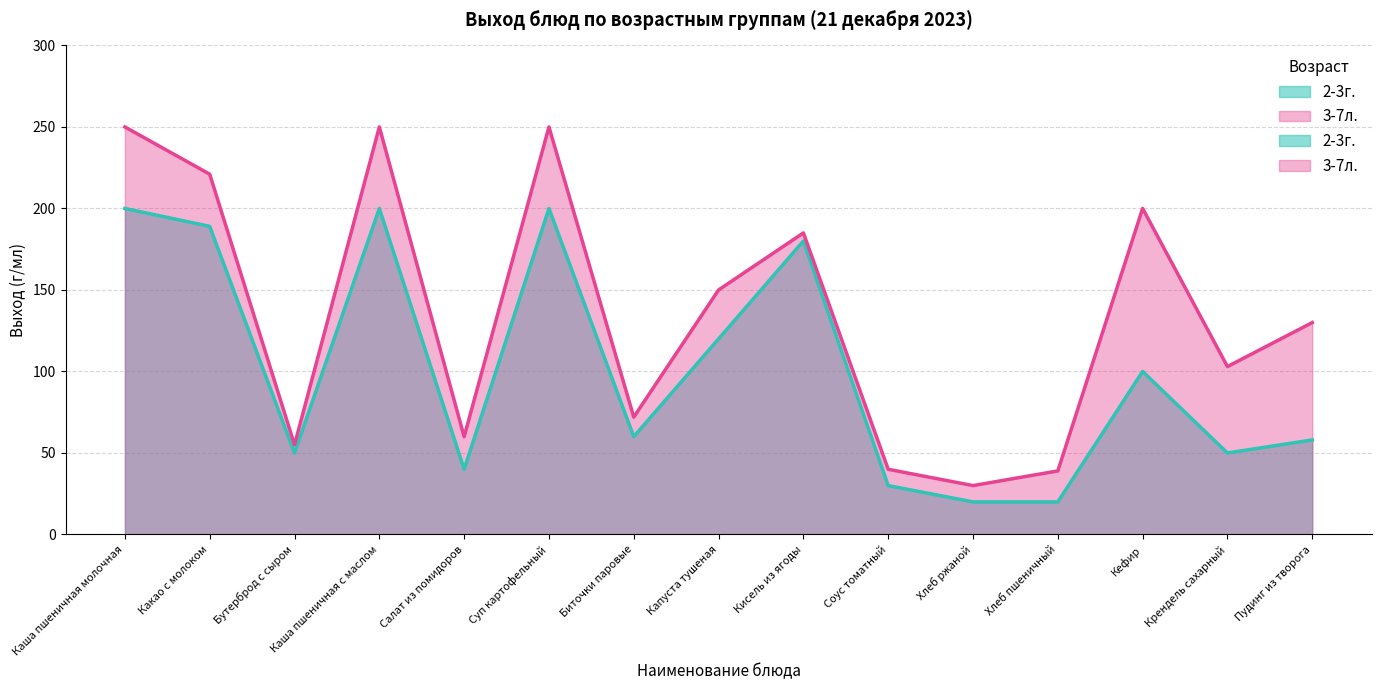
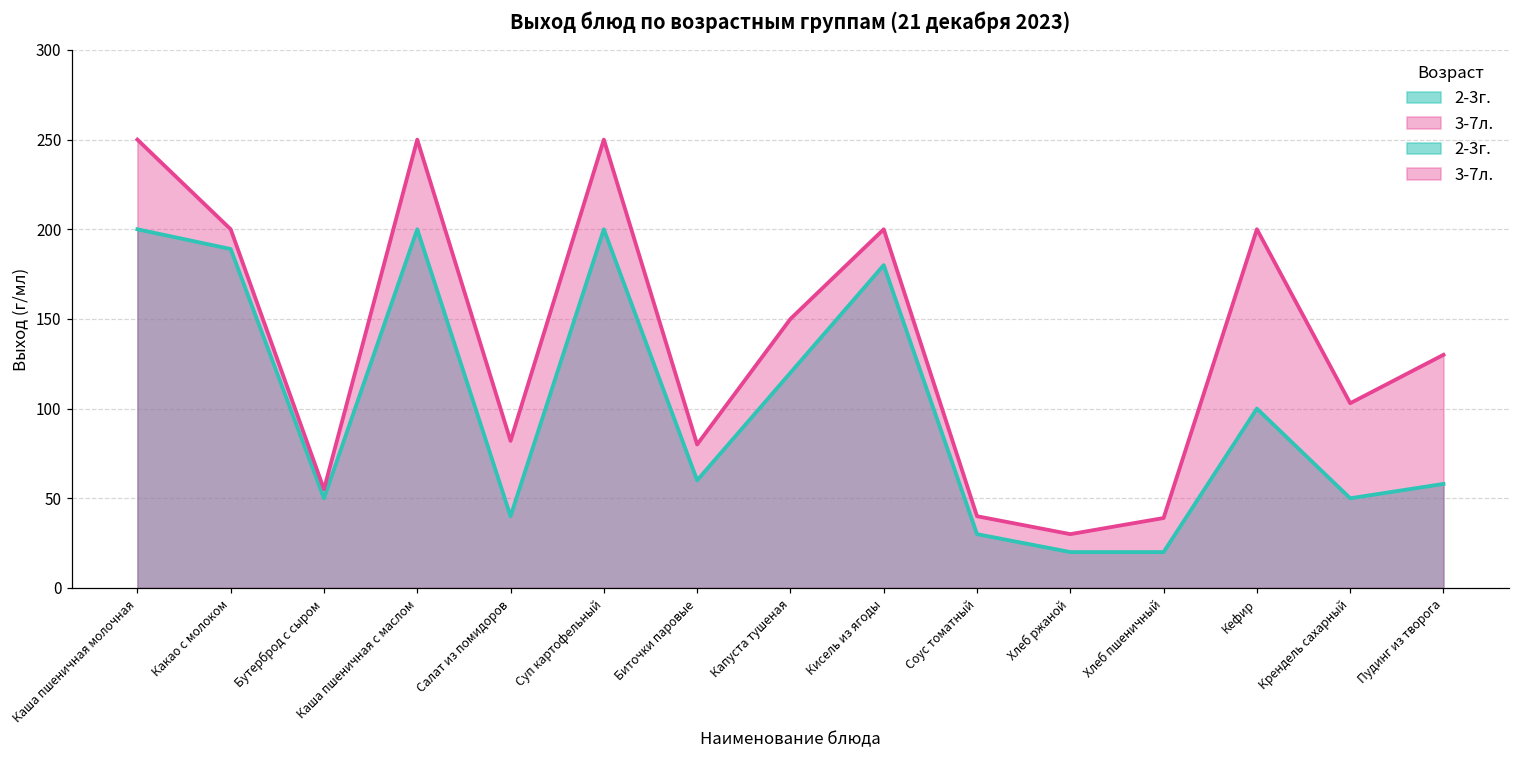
3-7л., Какао с молоком: 221 -> 200
3-7л., Салат из помидоров: 60 -> 82
3-7л., Биточки паровые: 72 -> 80
3-7л., Кисель из ягоды: 185 -> 200
